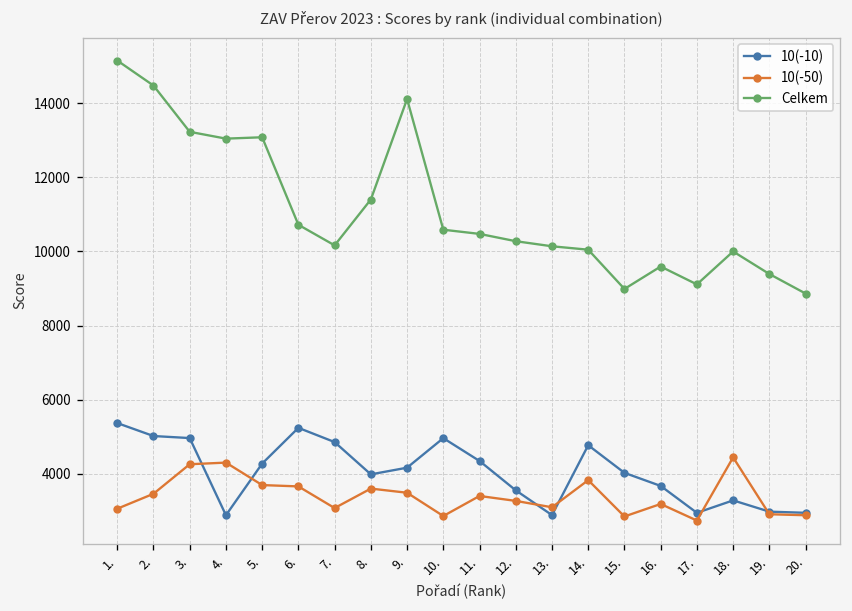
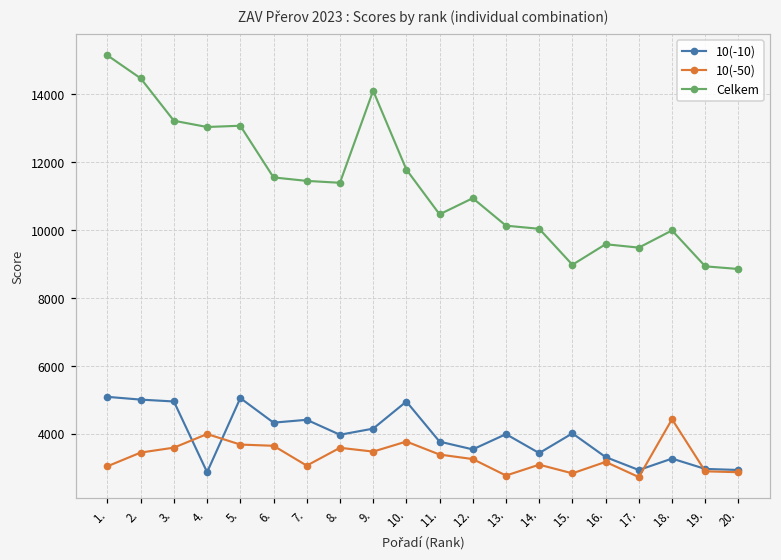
10(-10), 1.: 5400 -> 5100
10(-50), 3.: 4300 -> 3600
10(-50), 4.: 4300 -> 4000
10(-10), 5.: 4300 -> 5100
10(-10), 6.: 5200 -> 4300
Celkem, 6.: 10700 -> 11600
10(-10), 7.: 4900 -> 4400
Celkem, 7.: 10200 -> 11500
10(-50), 10.: 2900 -> 3800
Celkem, 10.: 10600 -> 11800
10(-10), 11.: 4300 -> 3800
Celkem, 12.: 10300 -> 10900
10(-10), 13.: 2900 -> 4000
10(-50), 13.: 3100 -> 2800
10(-10), 14.: 4800 -> 3400
10(-50), 14.: 3800 -> 3100
10(-10), 16.: 3700 -> 3300
Celkem, 17.: 9100 -> 9500
Celkem, 19.: 9400 -> 8900
